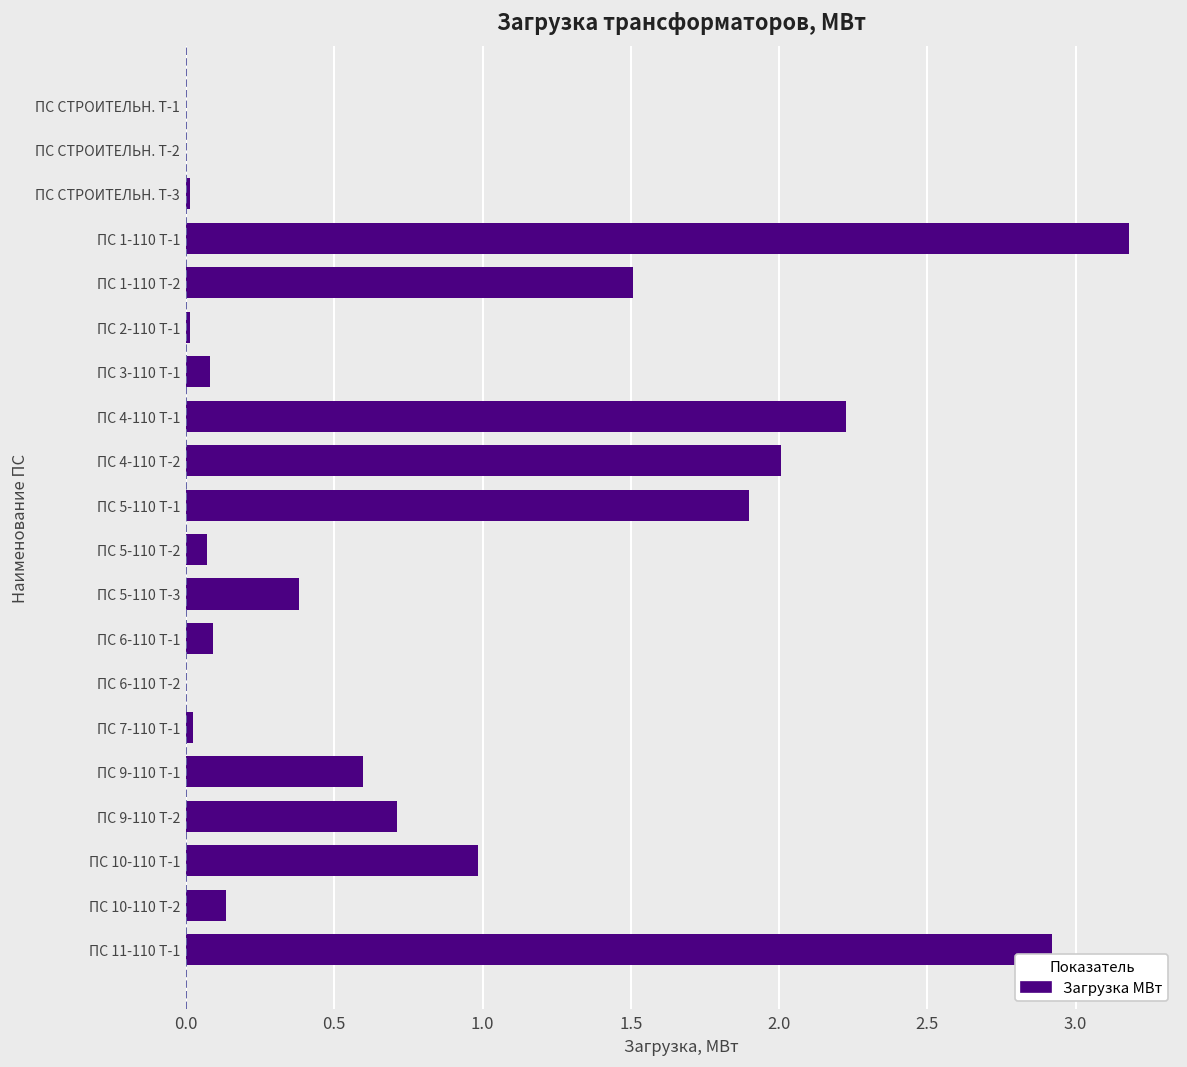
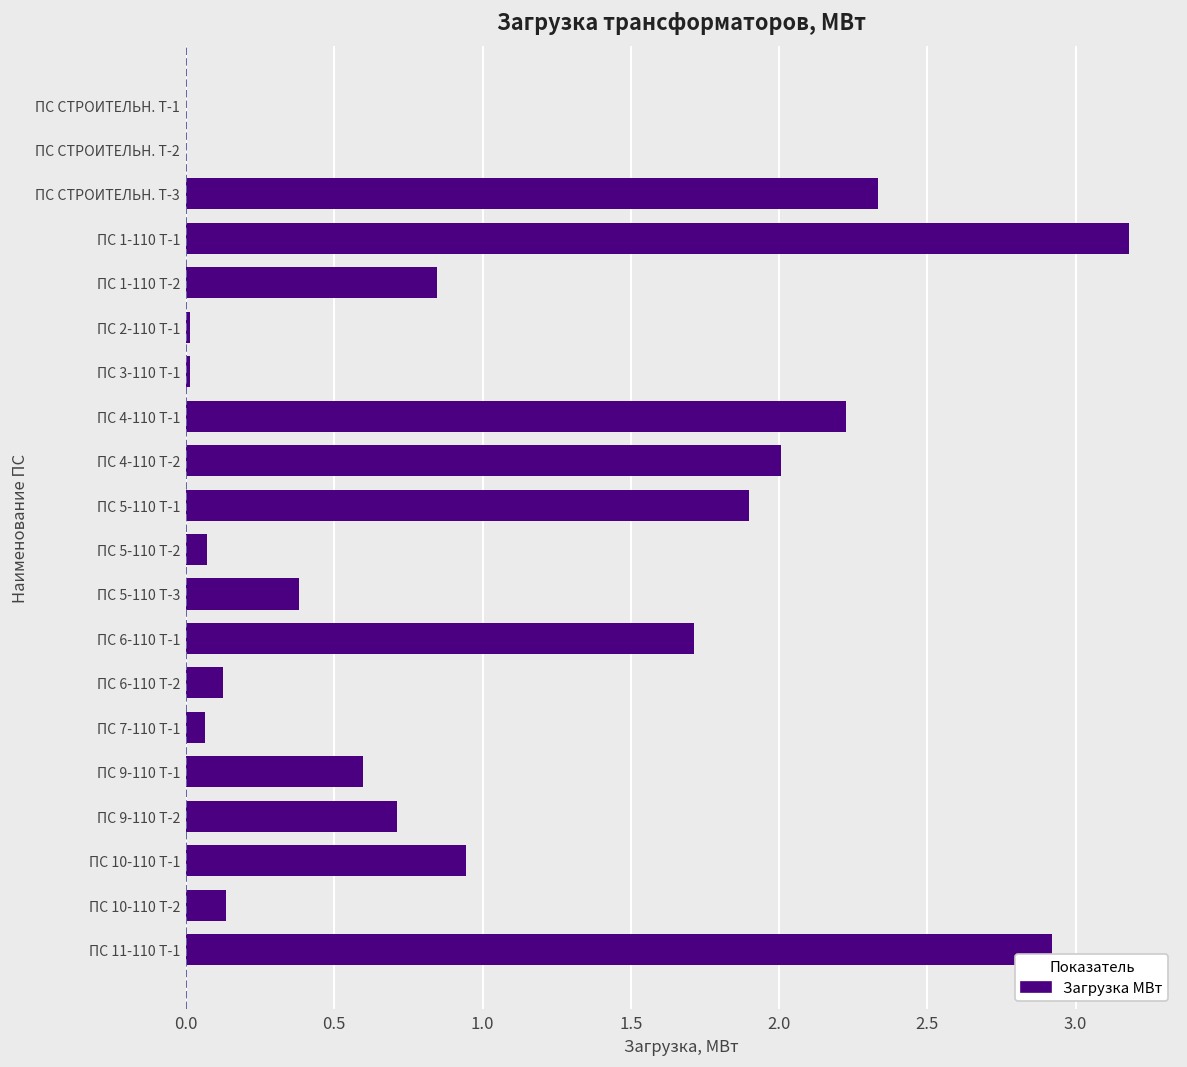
ПС СТРОИТЕЛЬН. Т-3: 0.01 -> 2.33
ПС 1-110 Т-2: 1.51 -> 0.85
ПС 3-110 Т-1: 0.08 -> 0.01
ПС 6-110 Т-1: 0.09 -> 1.71
ПС 6-110 Т-2: 0.00 -> 0.12
ПС 7-110 Т-1: 0.02 -> 0.07
ПС 10-110 Т-1: 0.98 -> 0.94
